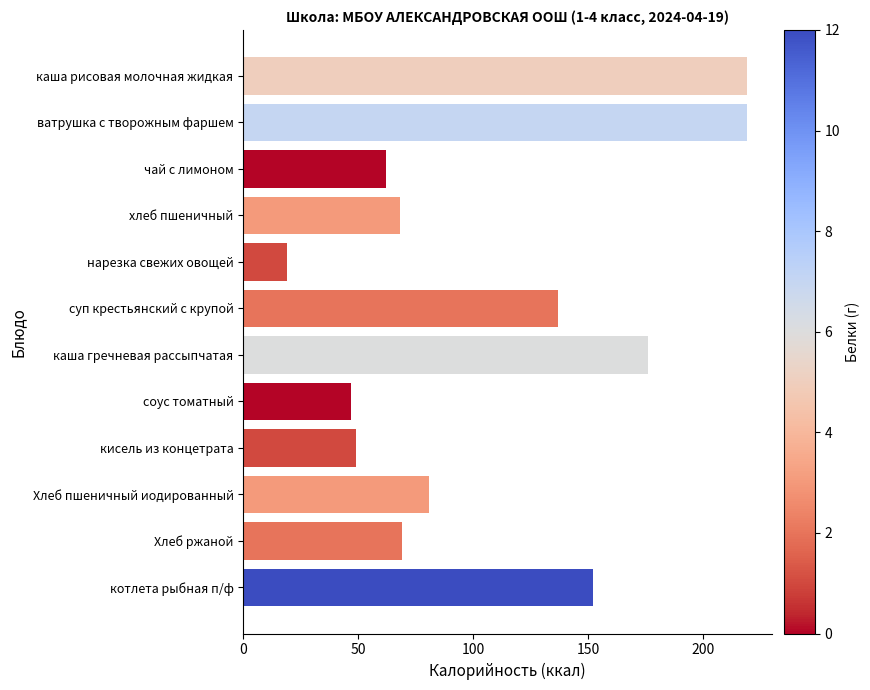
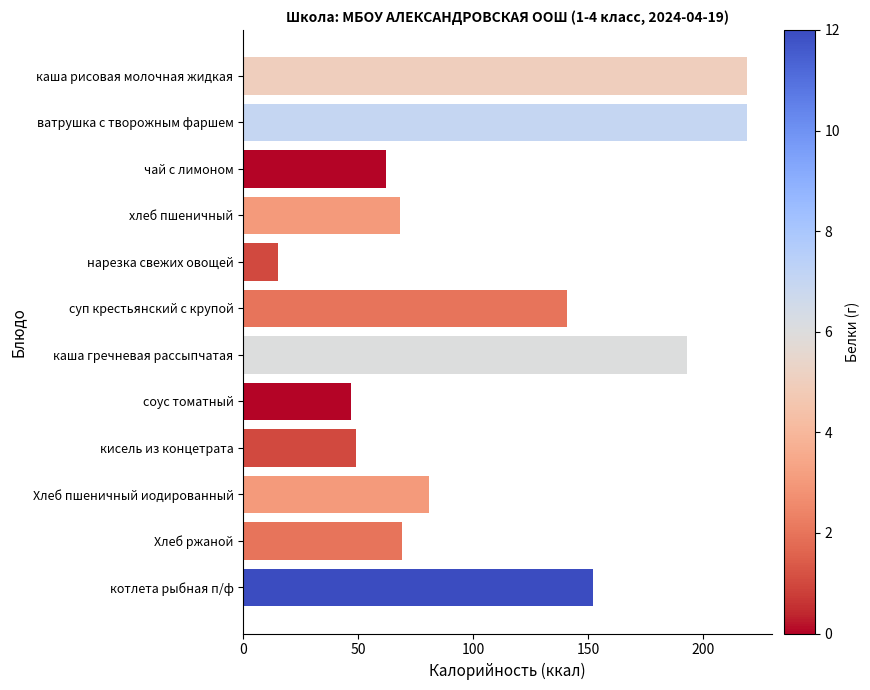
нарезка свежих овощей: 19 -> 15
суп крестьянский с крупой: 137 -> 141
каша гречневая рассыпчатая: 176 -> 193
